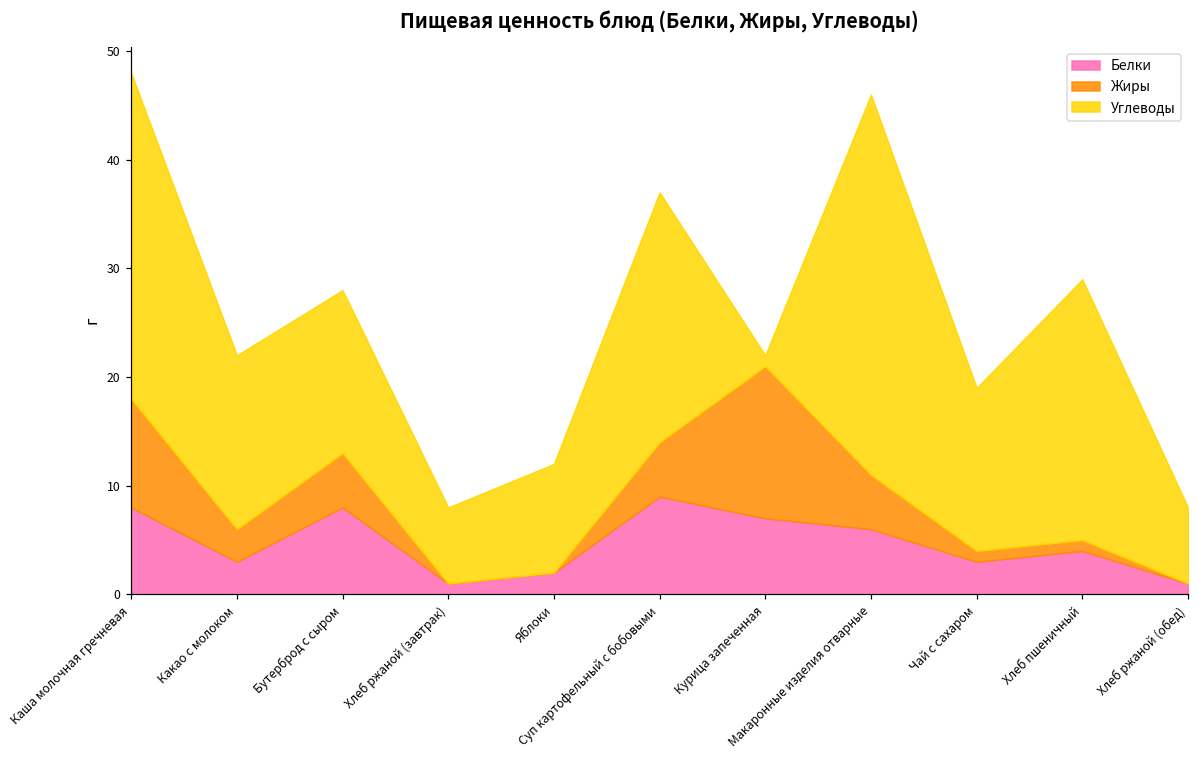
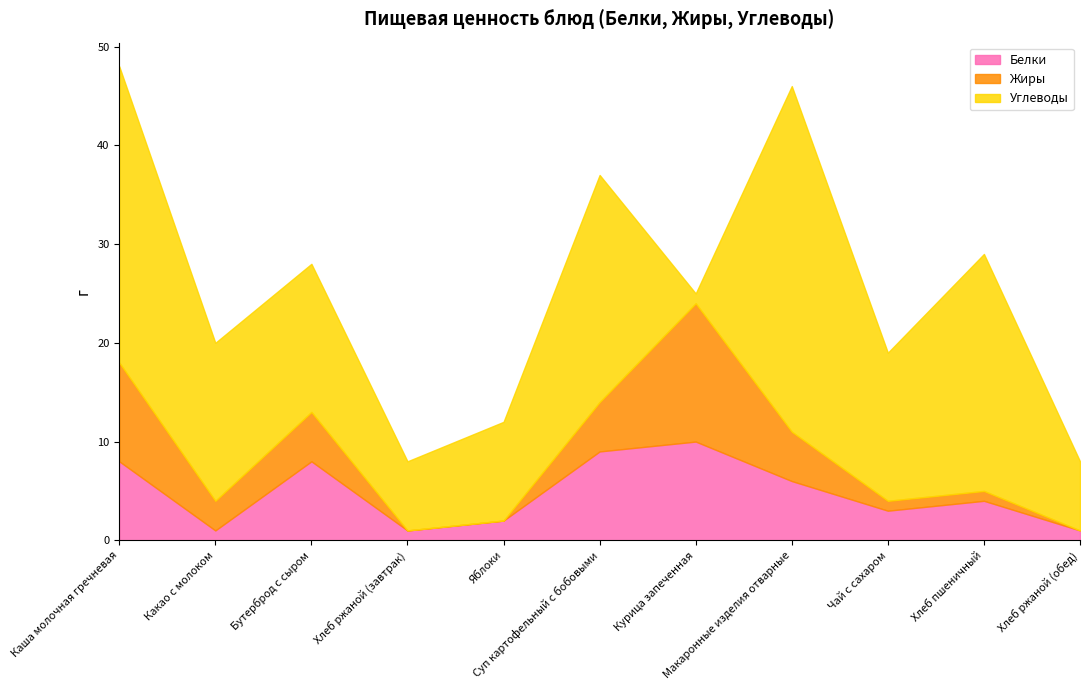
Белки, Какао с молоком: 3 -> 1
Белки, Курица запеченная: 7 -> 10
